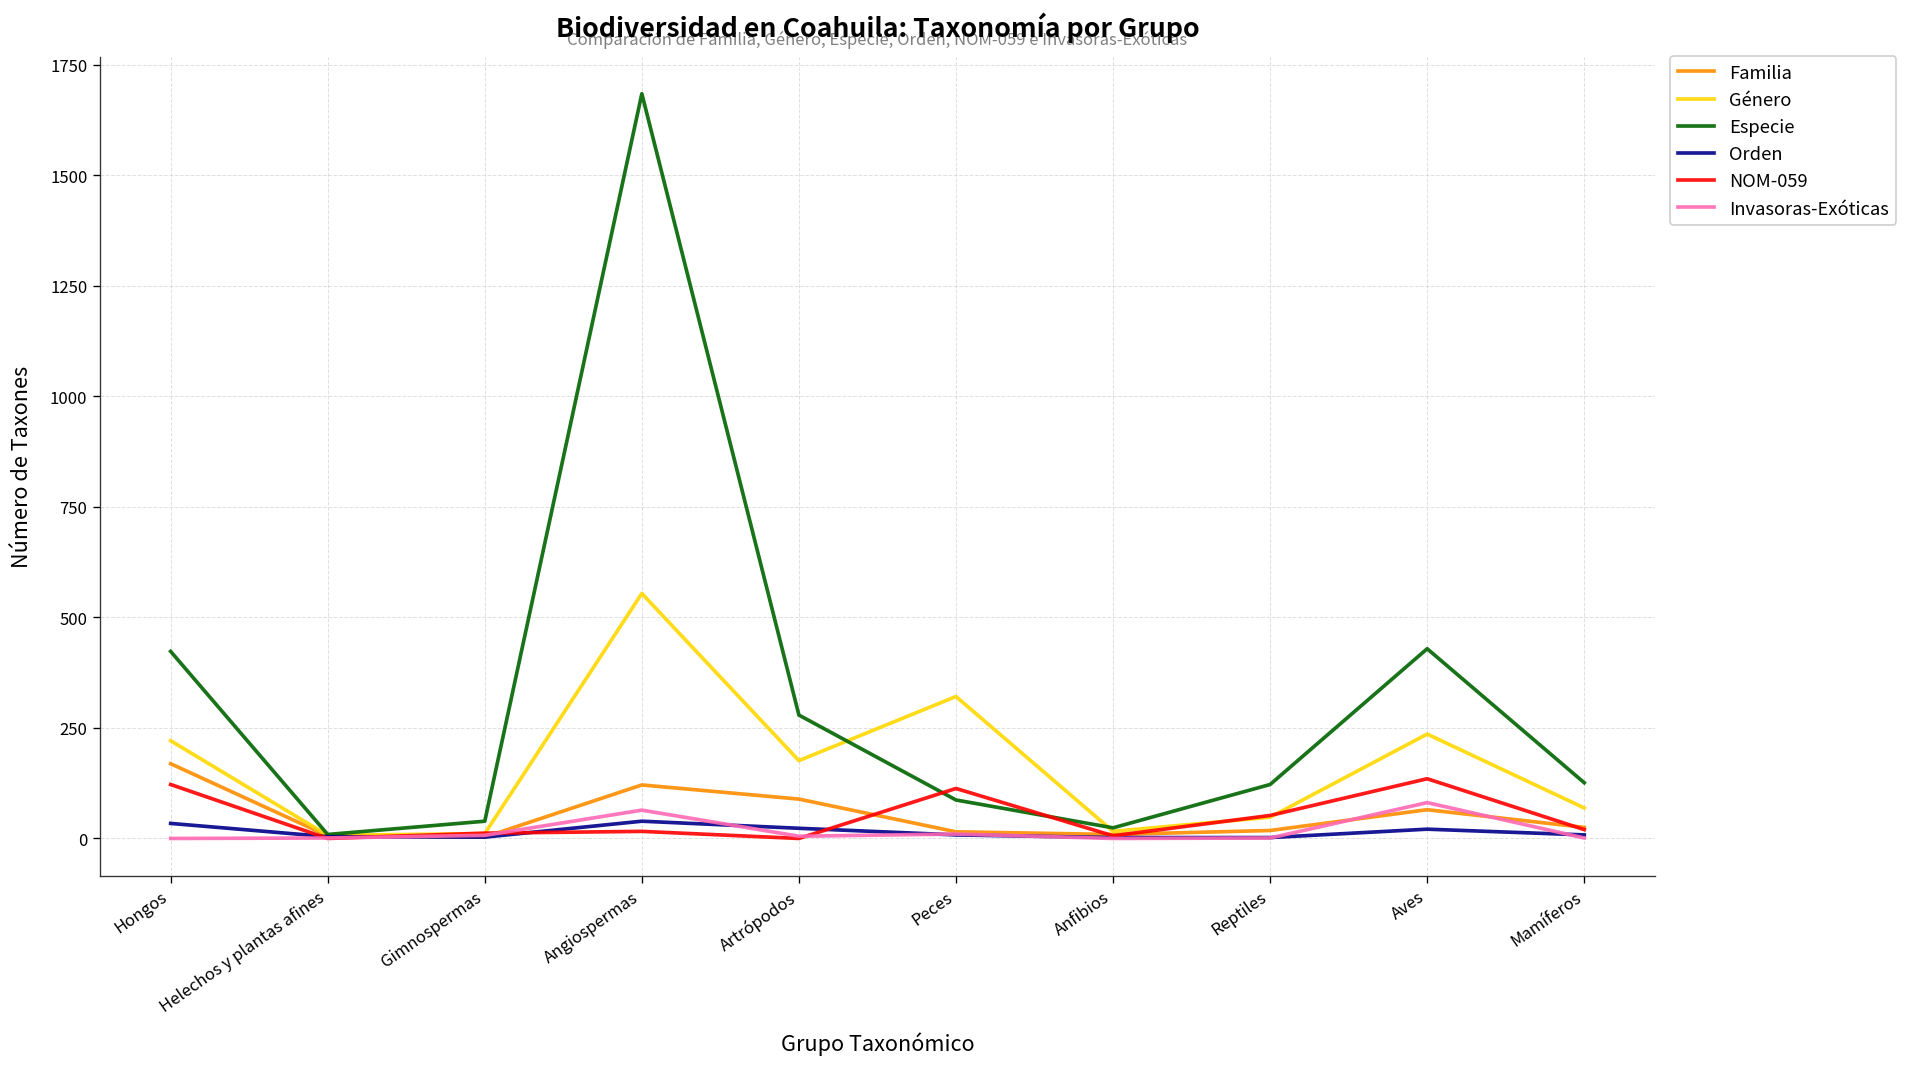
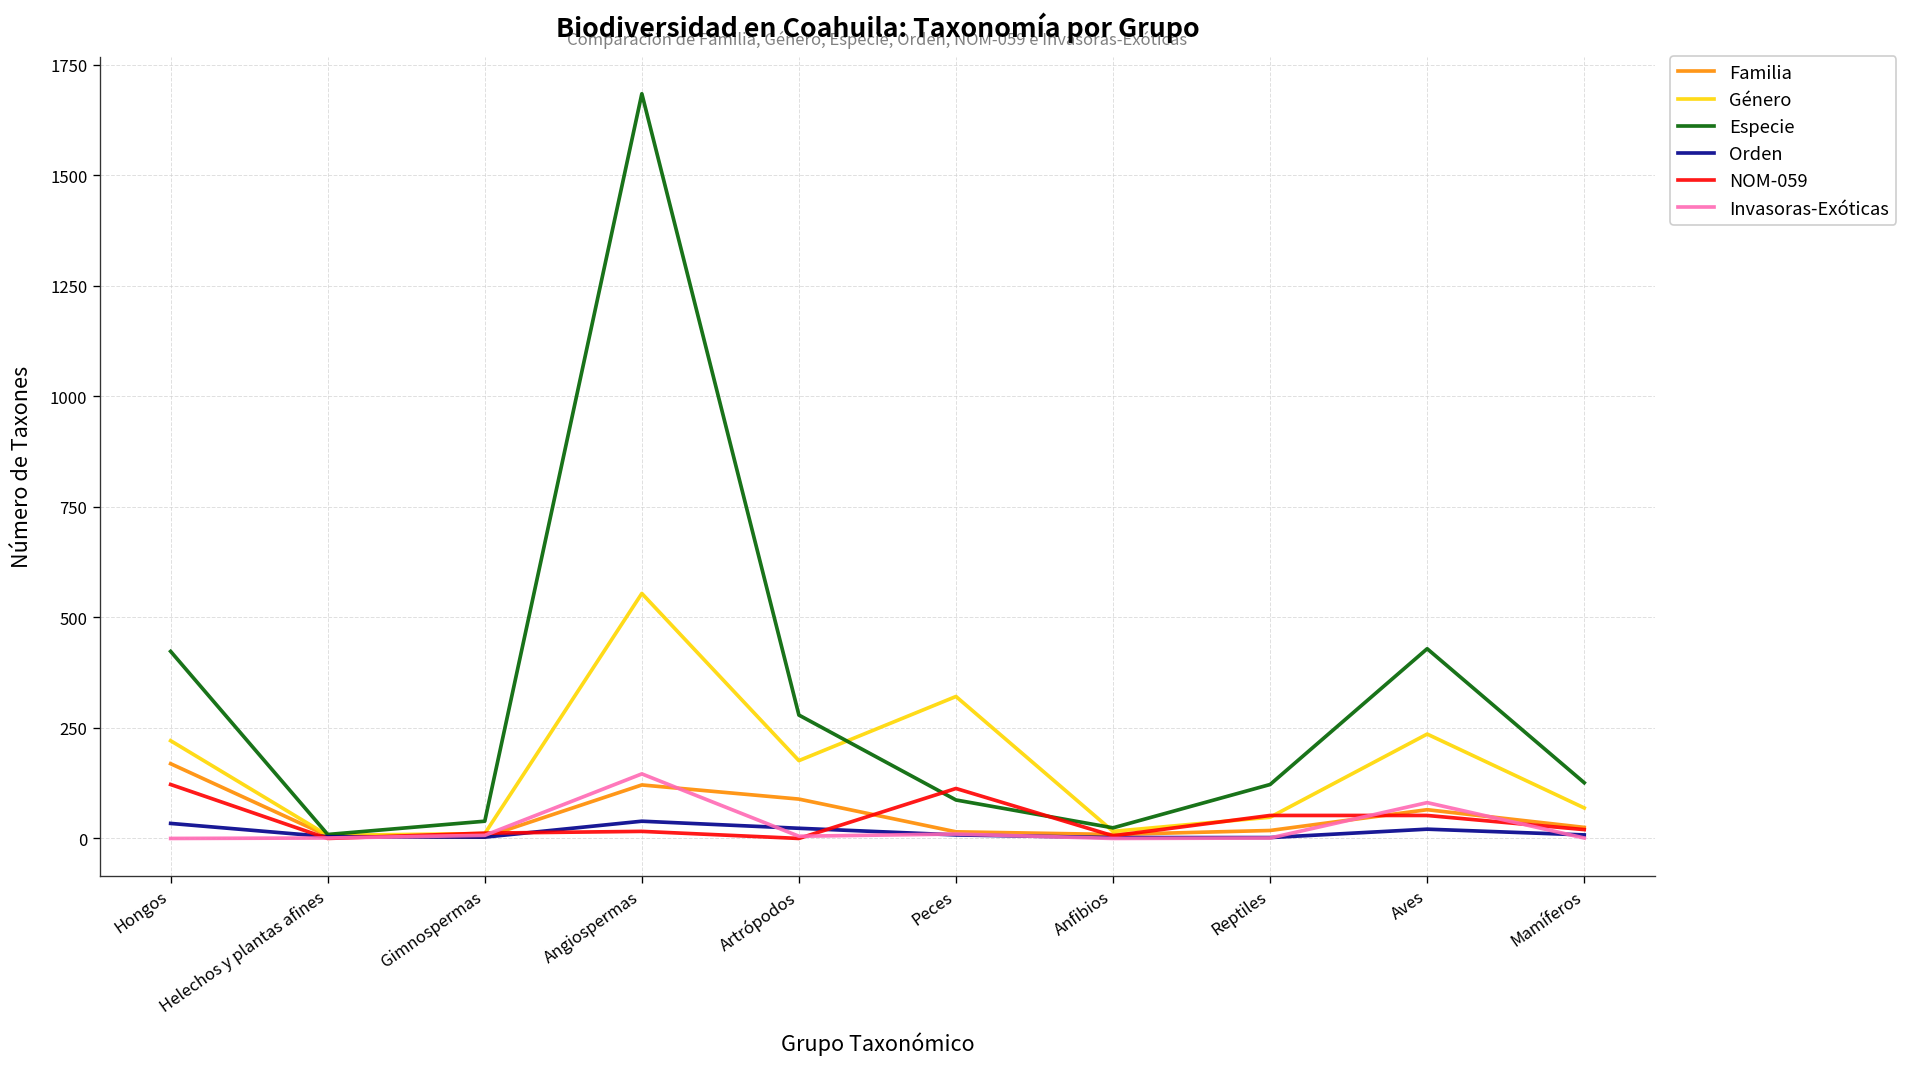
Invasoras-Exóticas, Angiospermas: 60 -> 150
NOM-059, Aves: 140 -> 50
